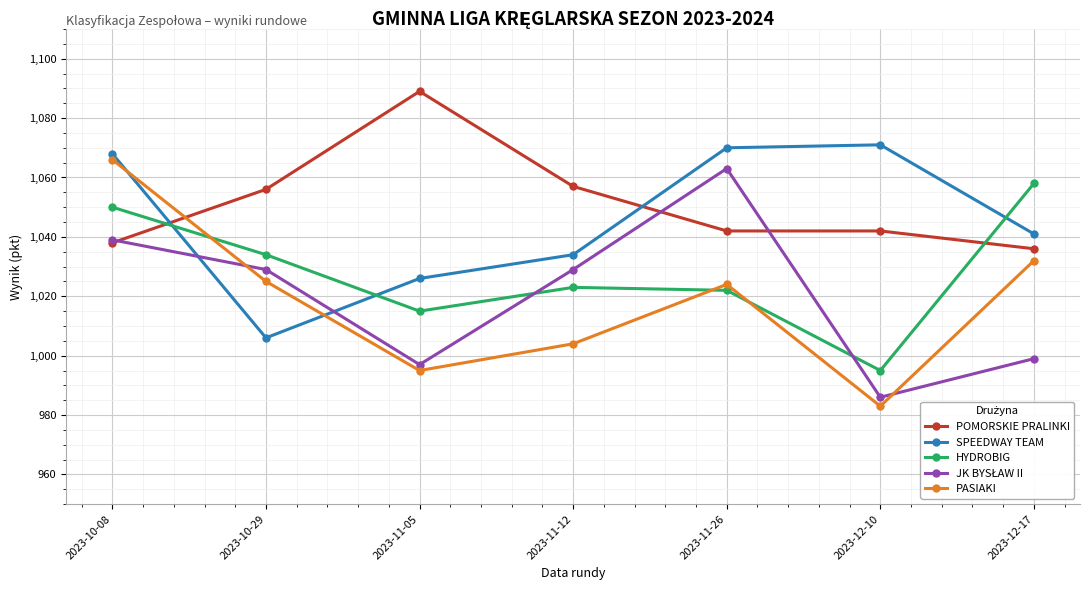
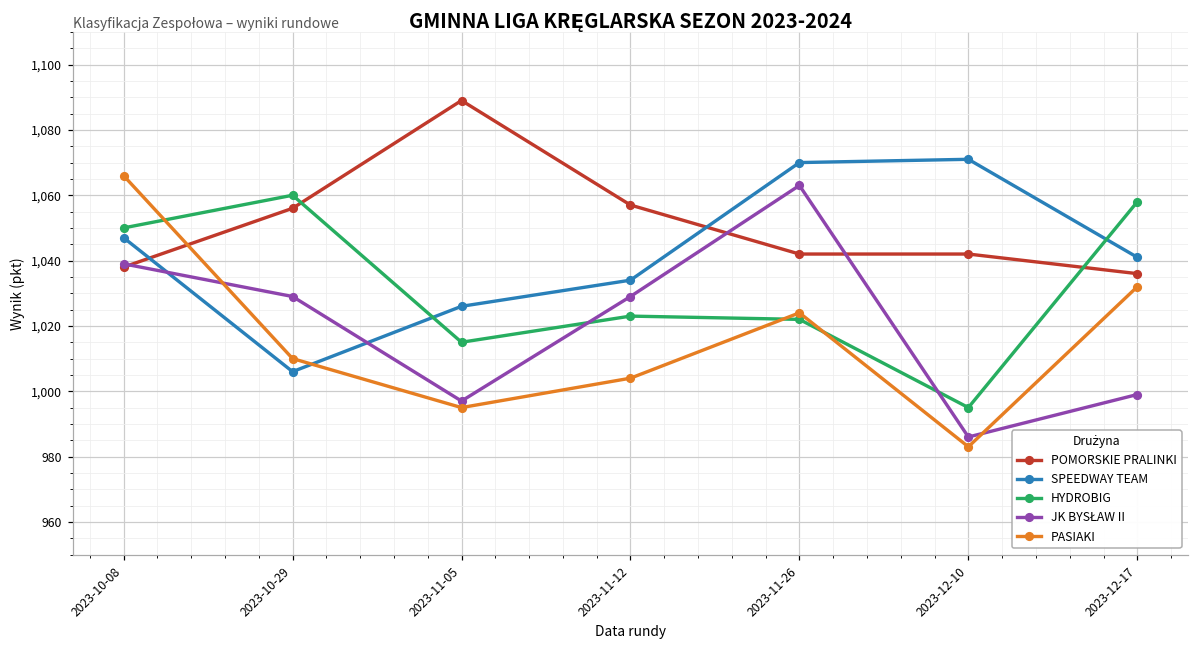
SPEEDWAY TEAM, 2023-10-08: 1,068 -> 1,047
HYDROBIG, 2023-10-29: 1,034 -> 1,060
PASIAKI, 2023-10-29: 1,025 -> 1,010
